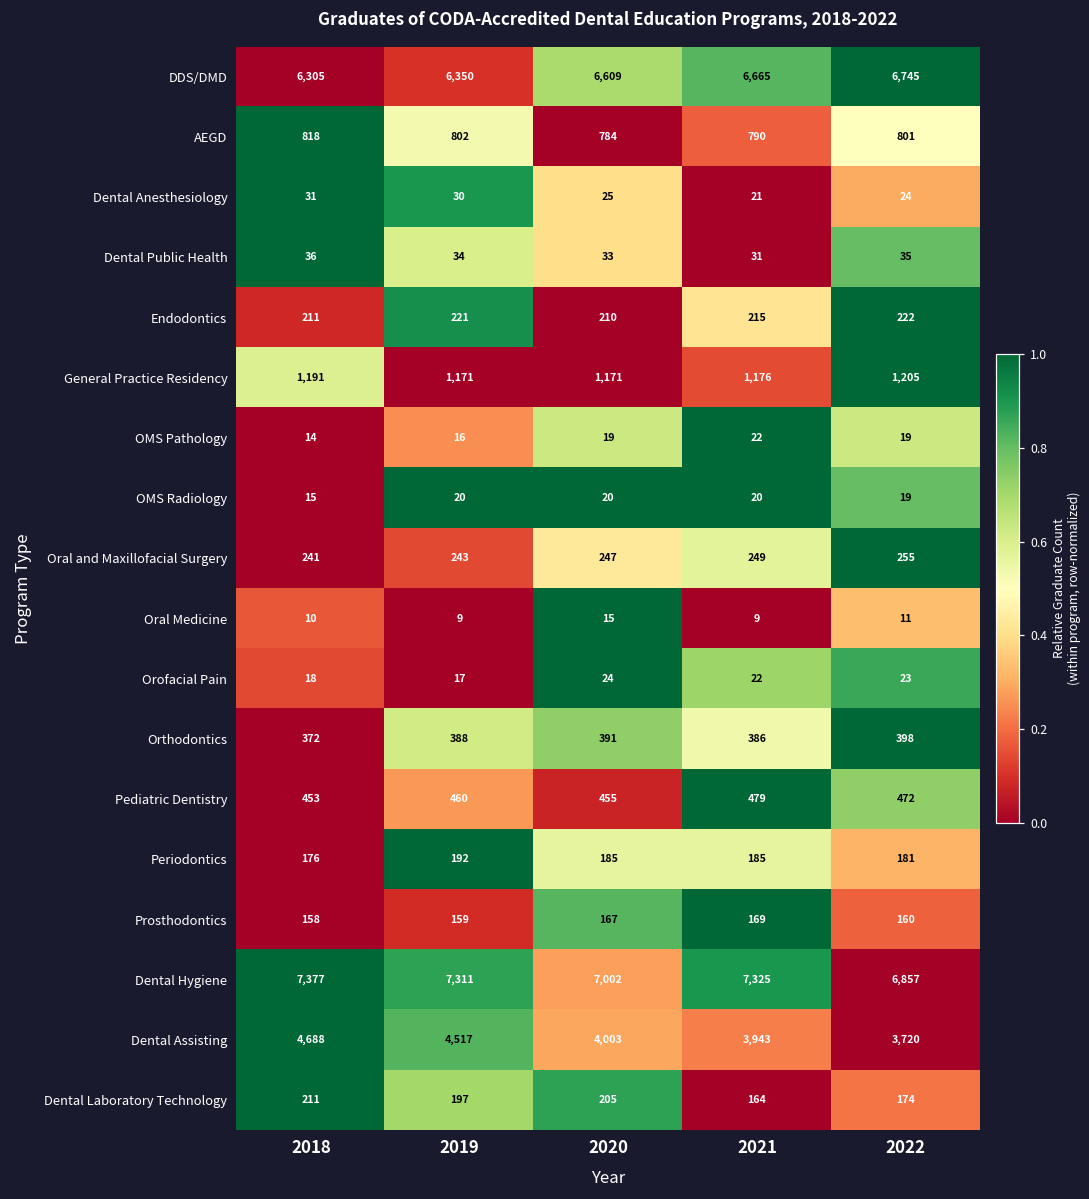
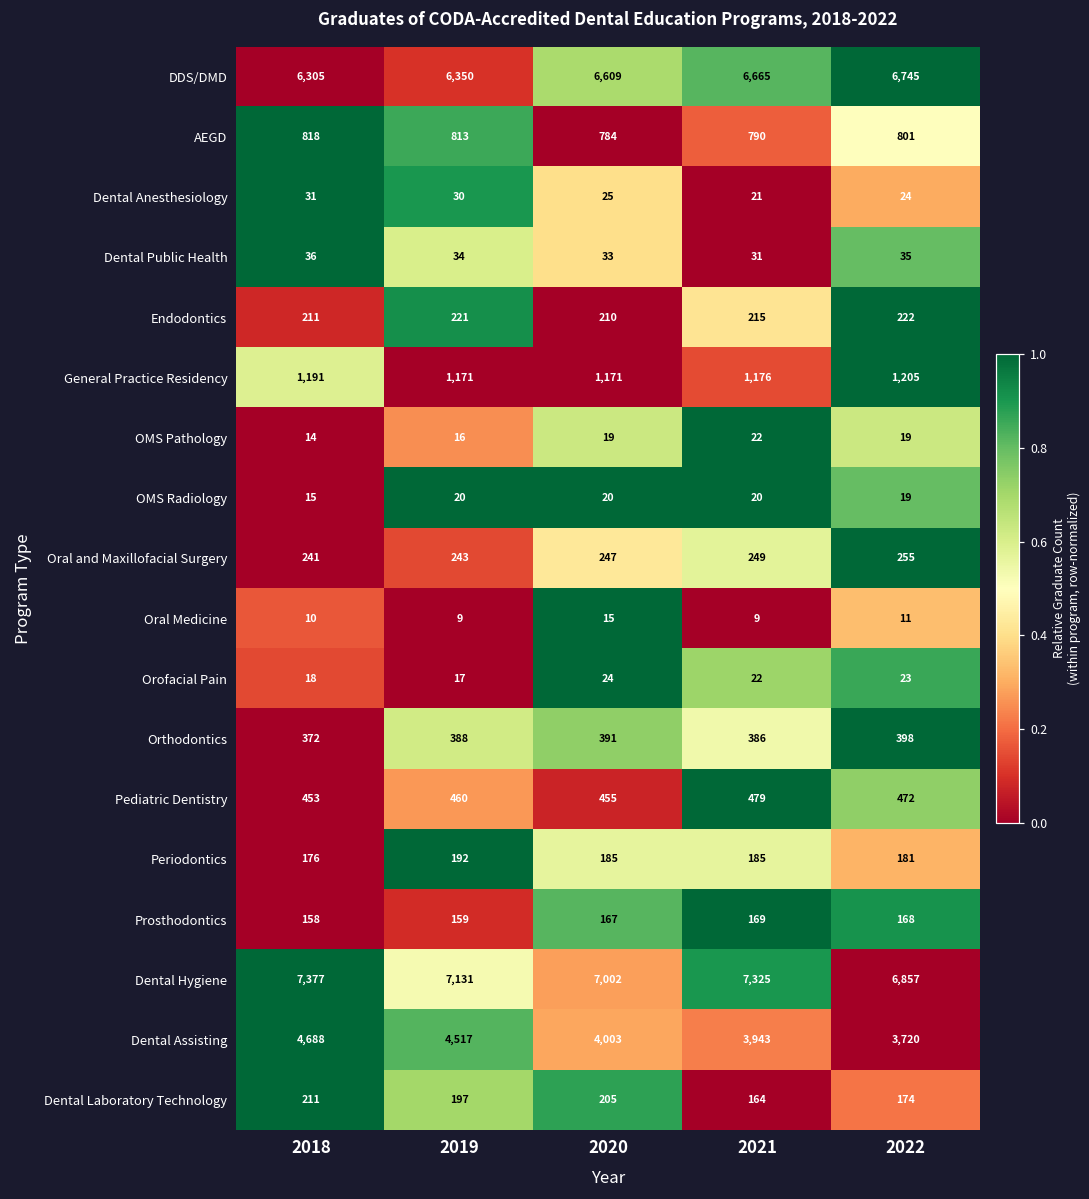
AEGD, 2019: 802 -> 813
Prosthodontics, 2022: 160 -> 168
Dental Hygiene, 2019: 7,311 -> 7,131
